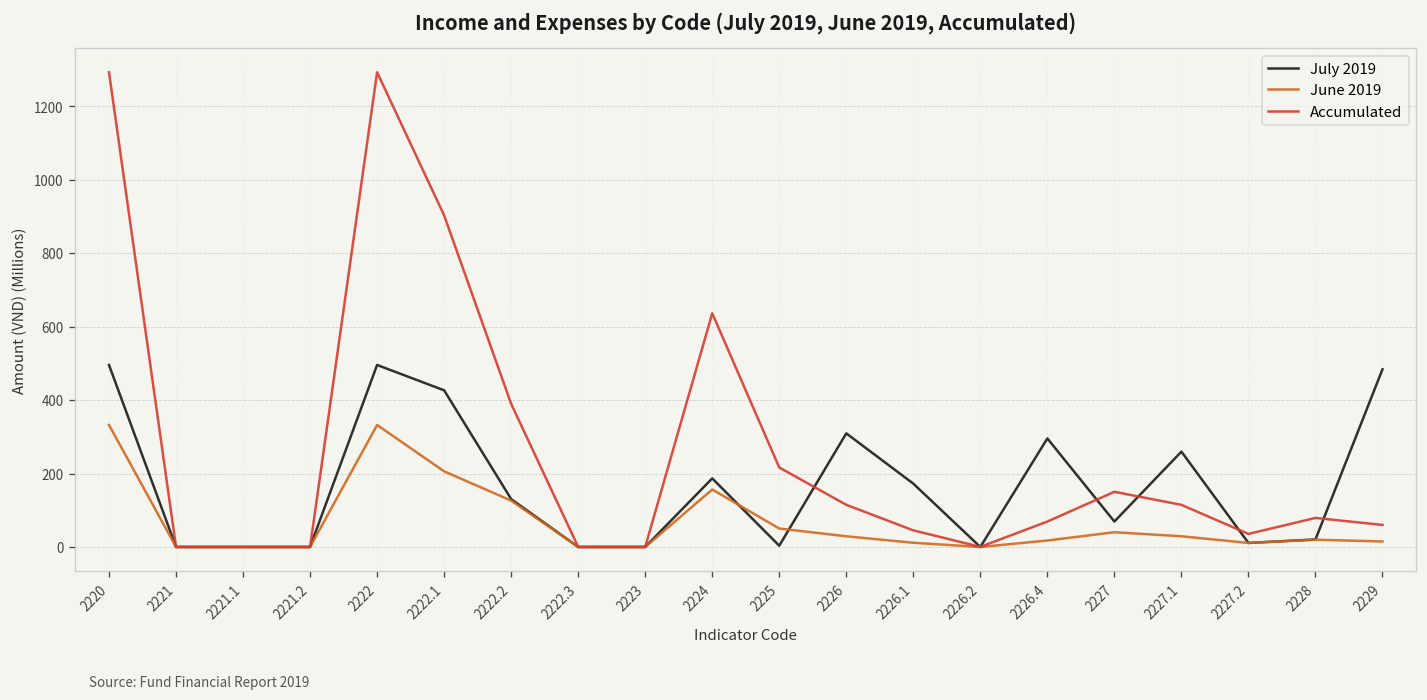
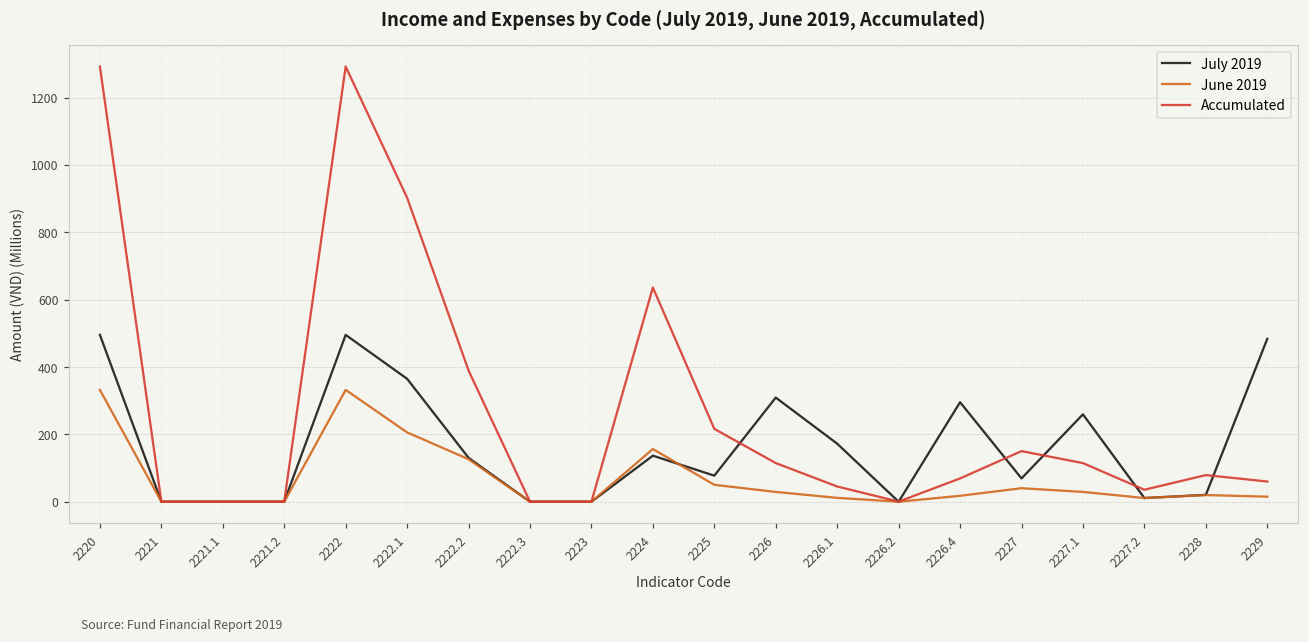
July 2019, 2222.1: 430 -> 370
July 2019, 2224: 190 -> 140
July 2019, 2225: 0 -> 80
